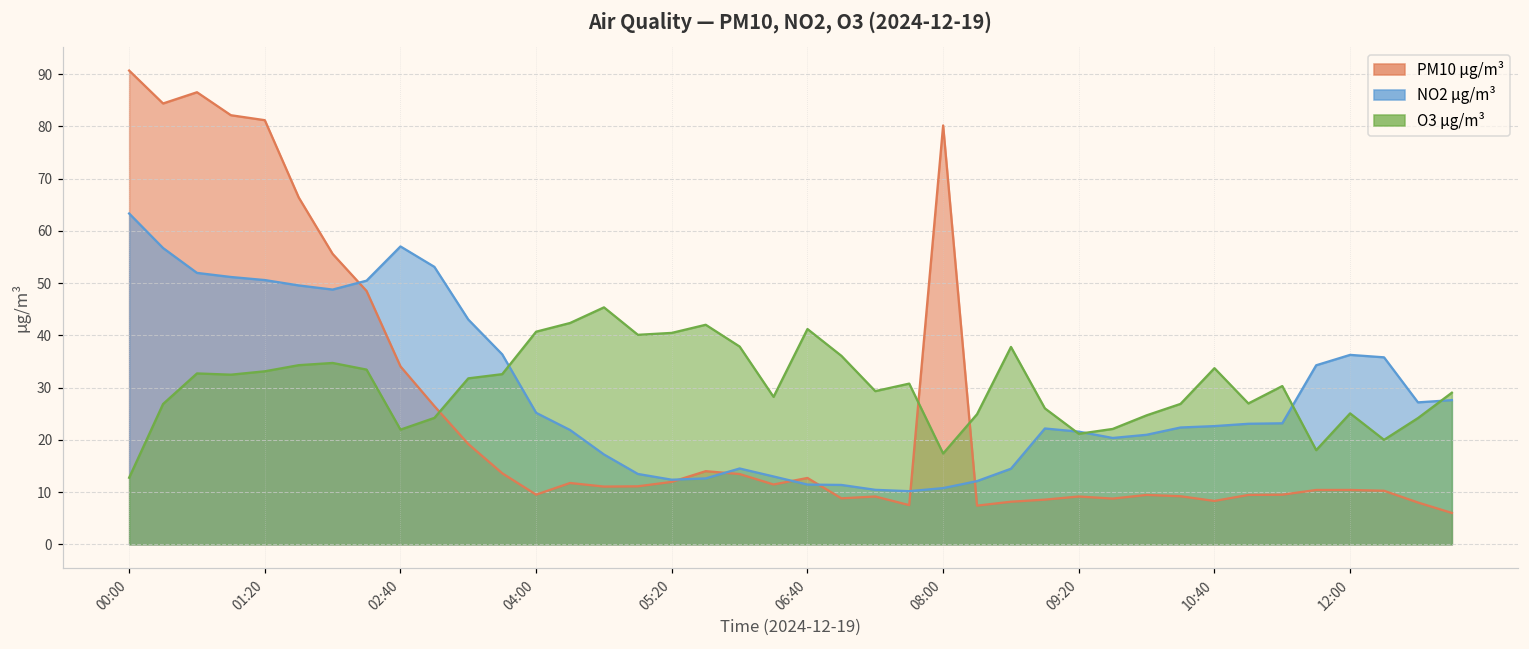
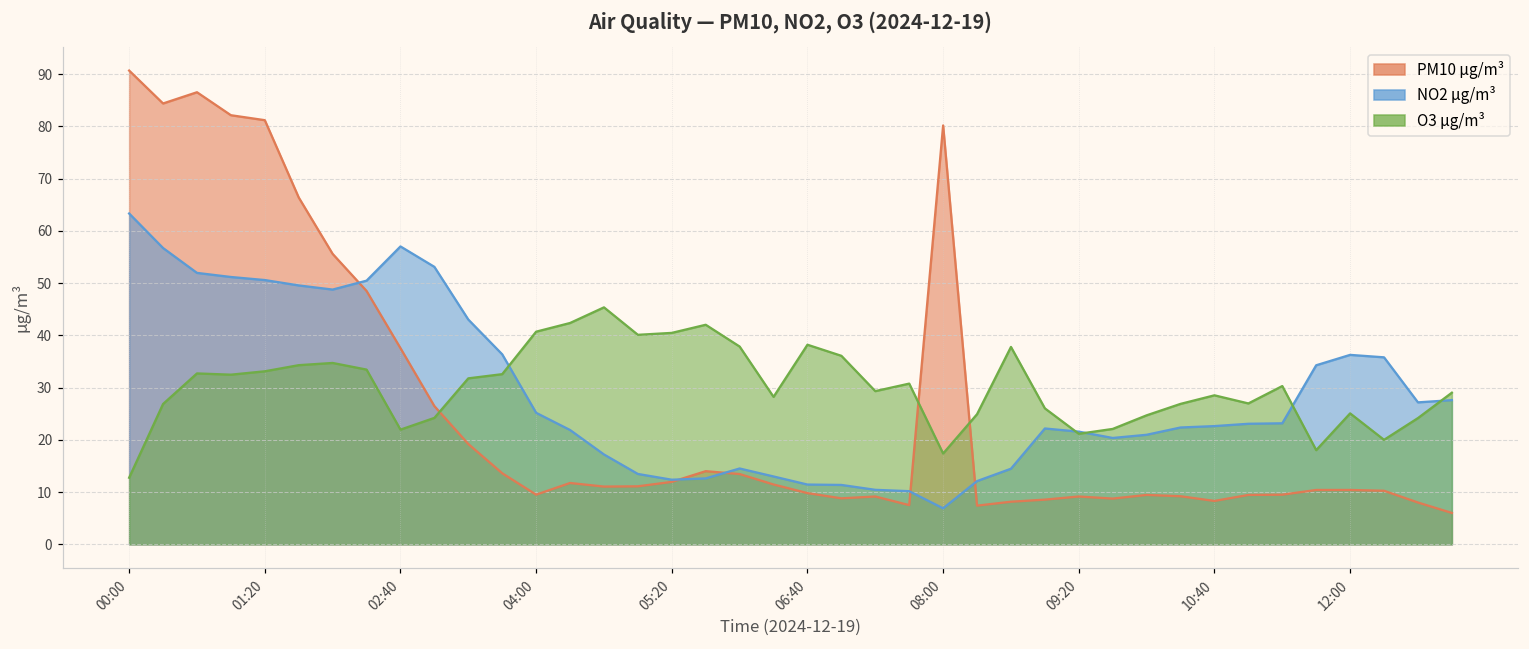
PM10 µg/m³, 02:40: 34 -> 38
PM10 µg/m³, 06:40: 13 -> 10
O3 µg/m³, 06:40: 41 -> 38
NO2 µg/m³, 08:00: 11 -> 7
O3 µg/m³, 10:40: 34 -> 29
